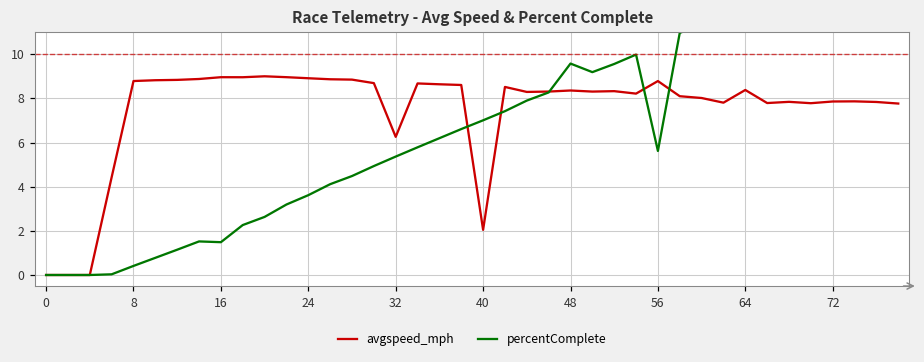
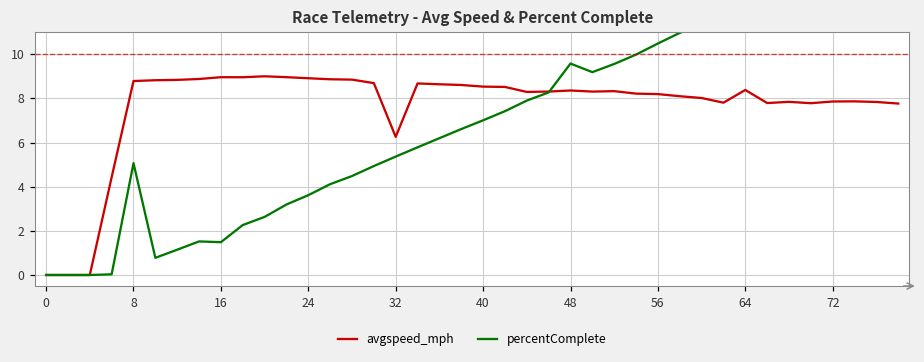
percentComplete, 8: 0.4 -> 5.1
avgspeed_mph, 40: 2.0 -> 8.5
avgspeed_mph, 56: 8.8 -> 8.2
percentComplete, 56: 5.6 -> 10.5
